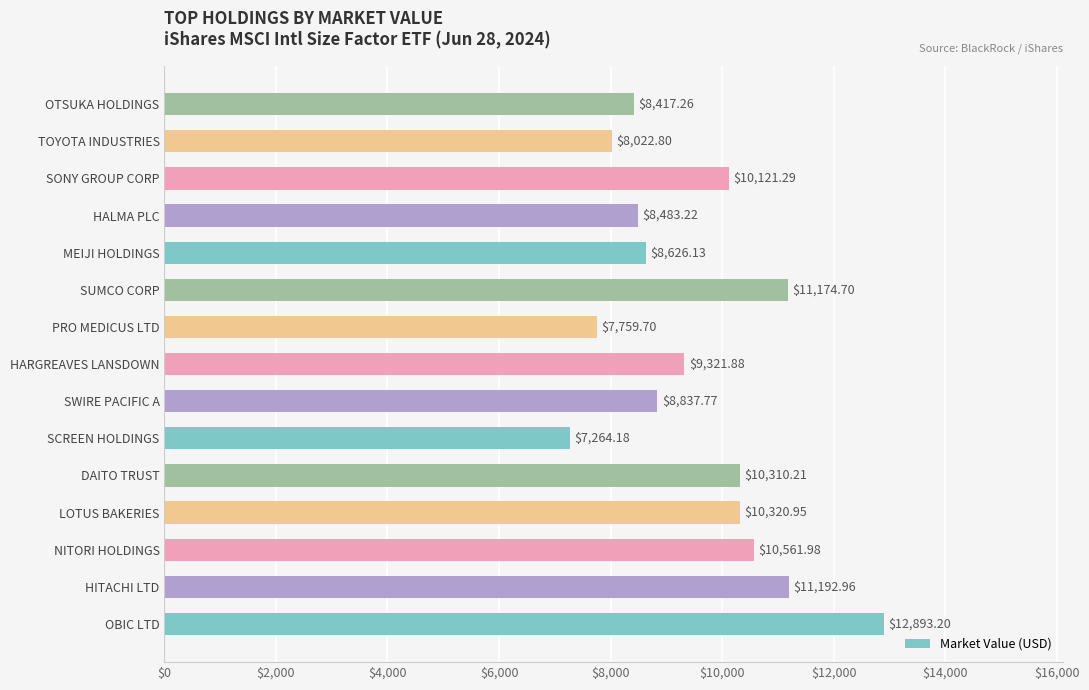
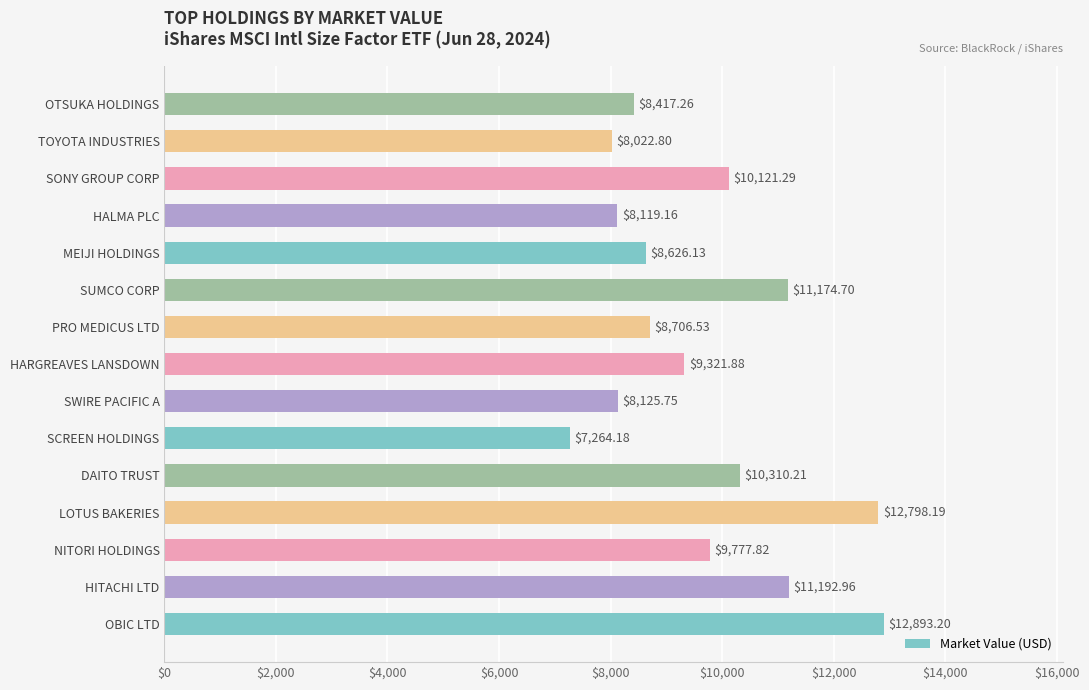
HALMA PLC: $8,483.22 -> $8,119.16
PRO MEDICUS LTD: $7,759.70 -> $8,706.53
SWIRE PACIFIC A: $8,837.77 -> $8,125.75
LOTUS BAKERIES: $10,320.95 -> $12,798.19
NITORI HOLDINGS: $10,561.98 -> $9,777.82
